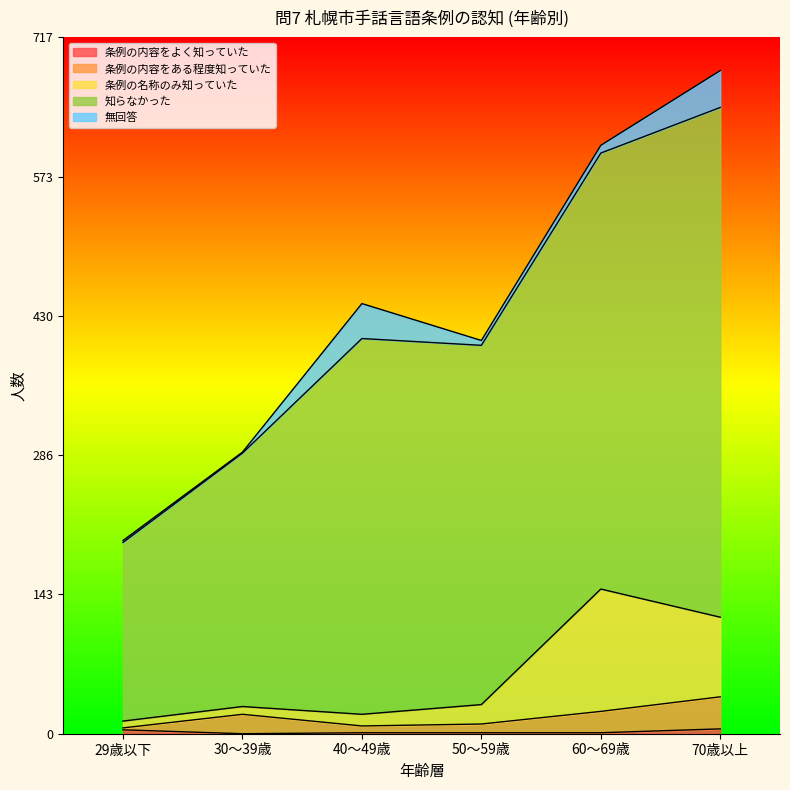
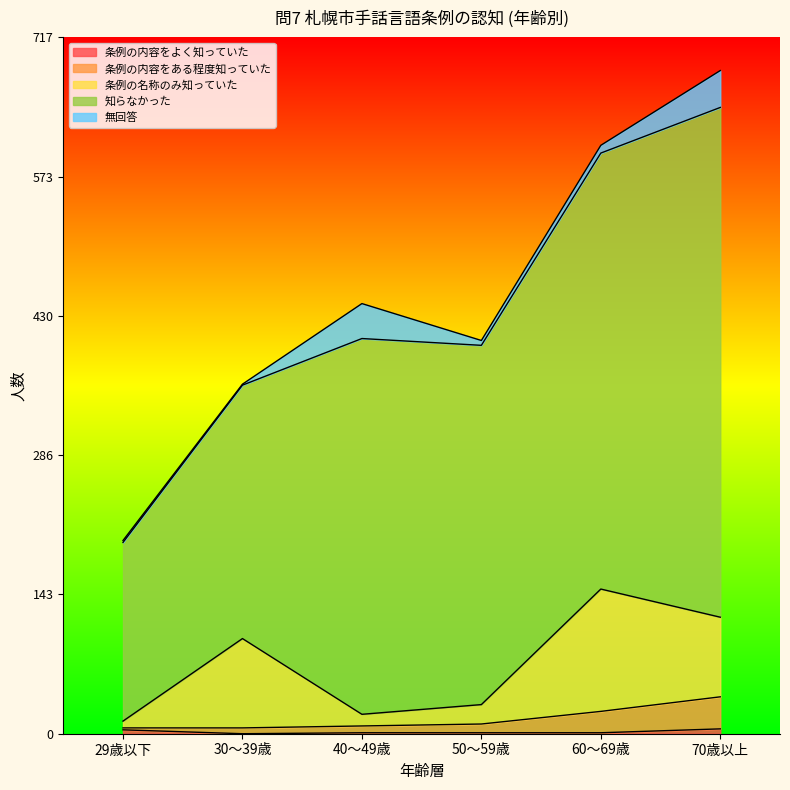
条例の内容をある程度知っていた, 30～39歳: 20 -> 10
条例の名称のみ知っていた, 30～39歳: 10 -> 90
